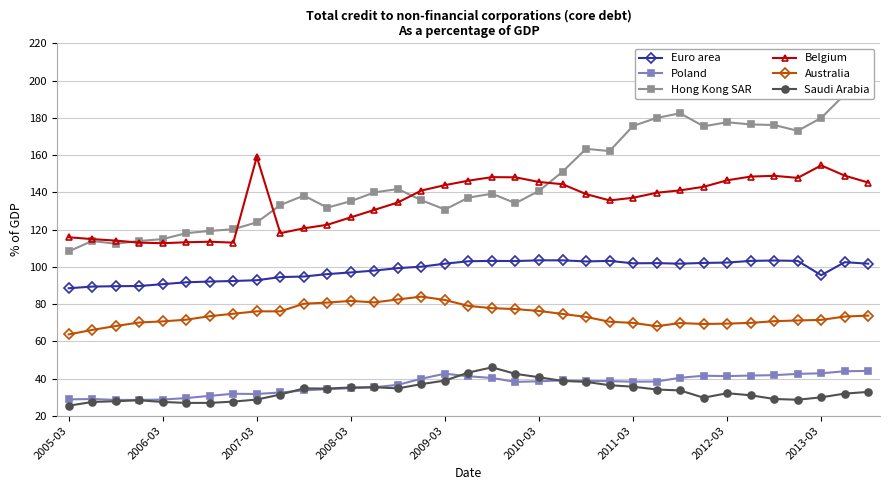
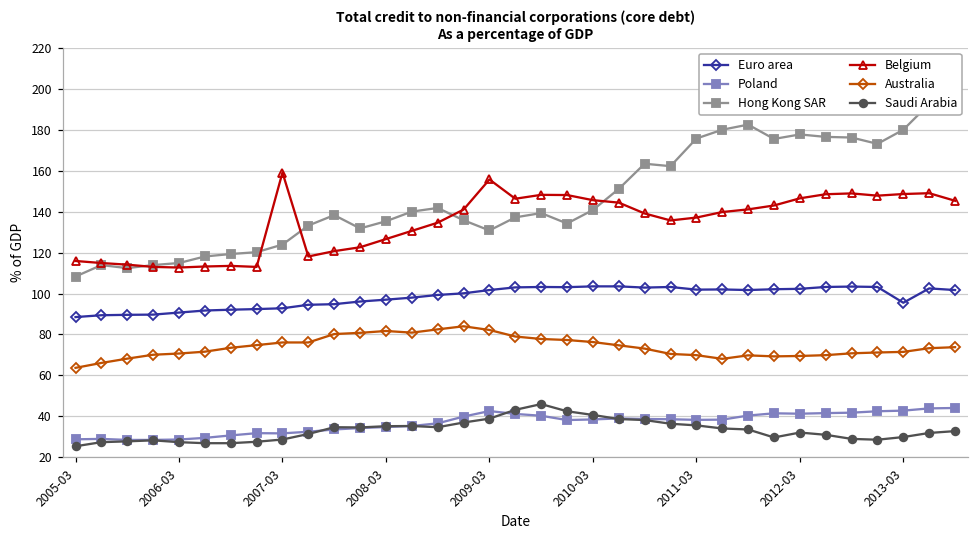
Belgium, 2009-03: 144 -> 156
Belgium, 2013-03: 155 -> 149
